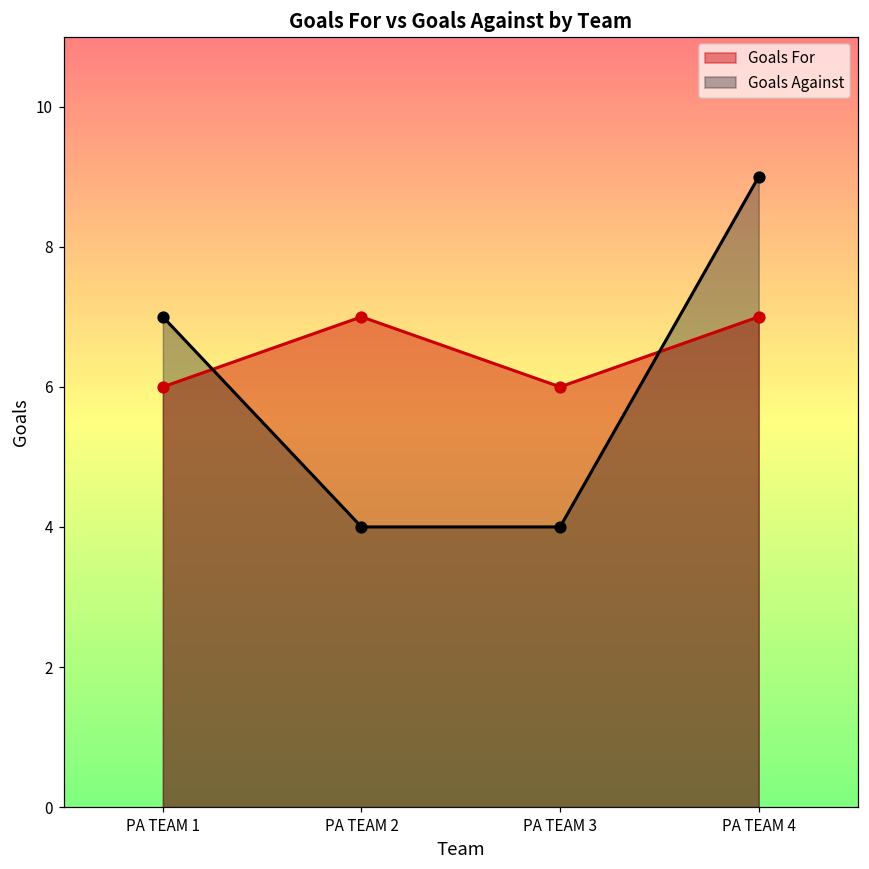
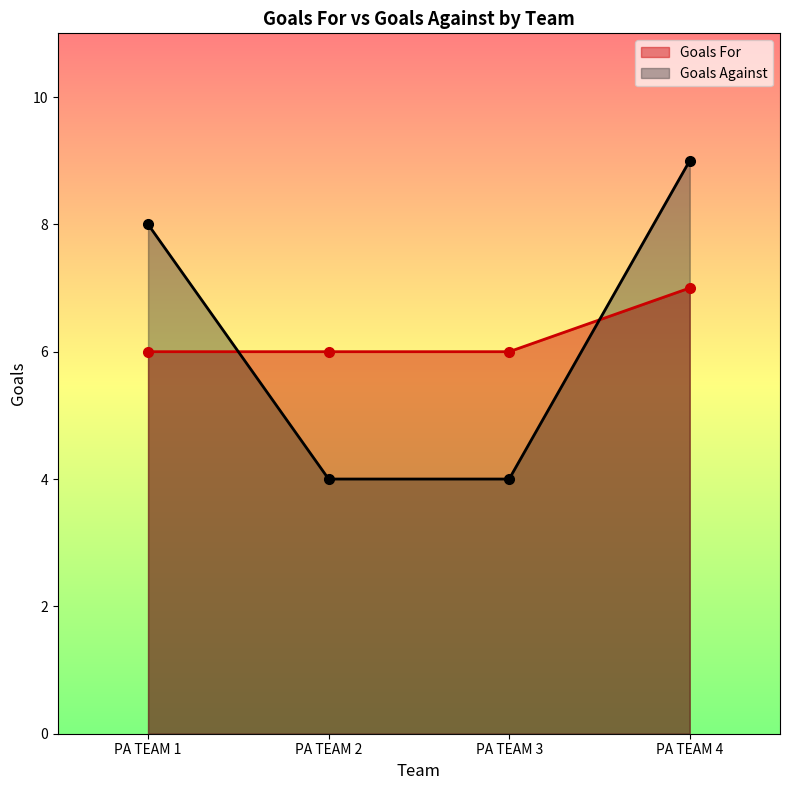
Goals Against, PA TEAM 1: 7 -> 8
Goals For, PA TEAM 2: 7 -> 6
